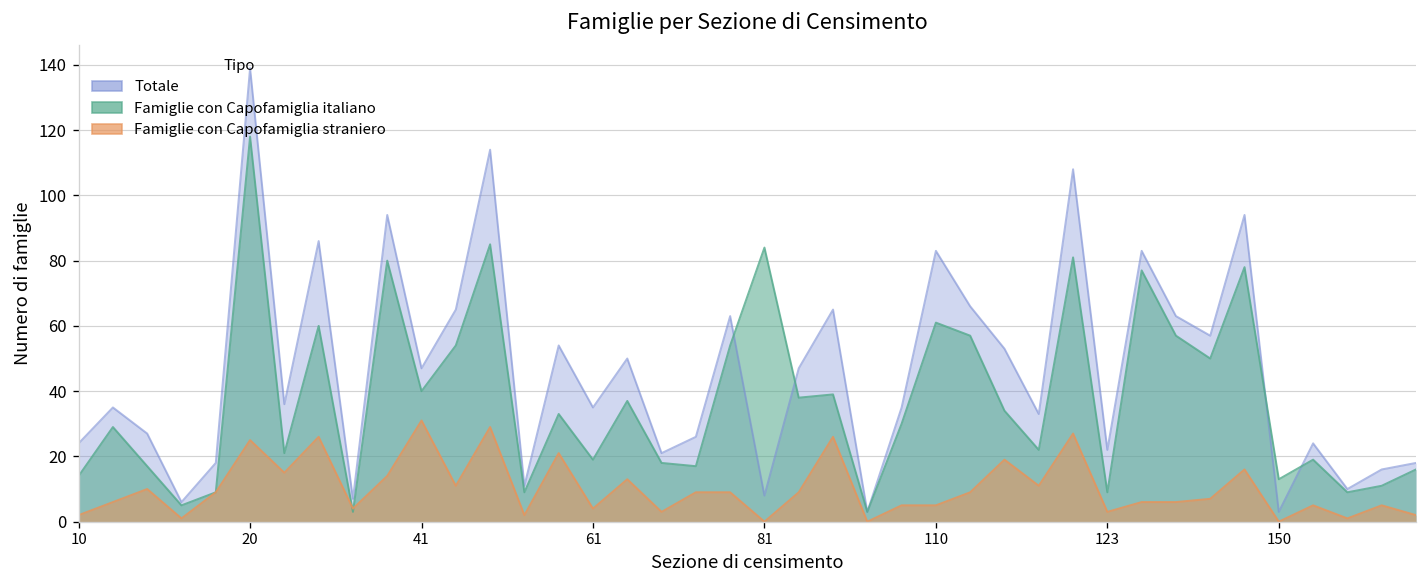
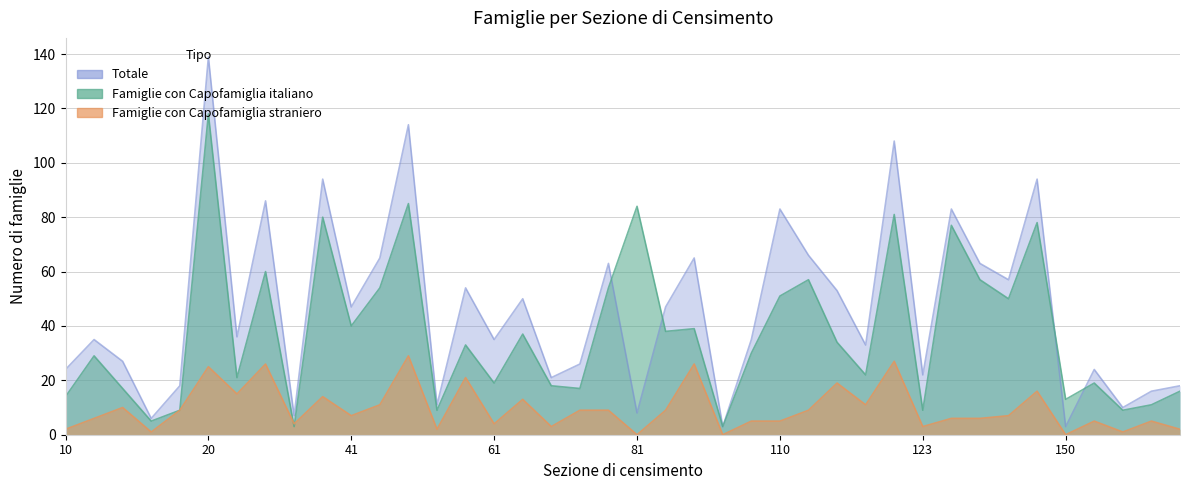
Famiglie con Capofamiglia straniero, 41: 31 -> 7
Famiglie con Capofamiglia italiano, 110: 61 -> 51
